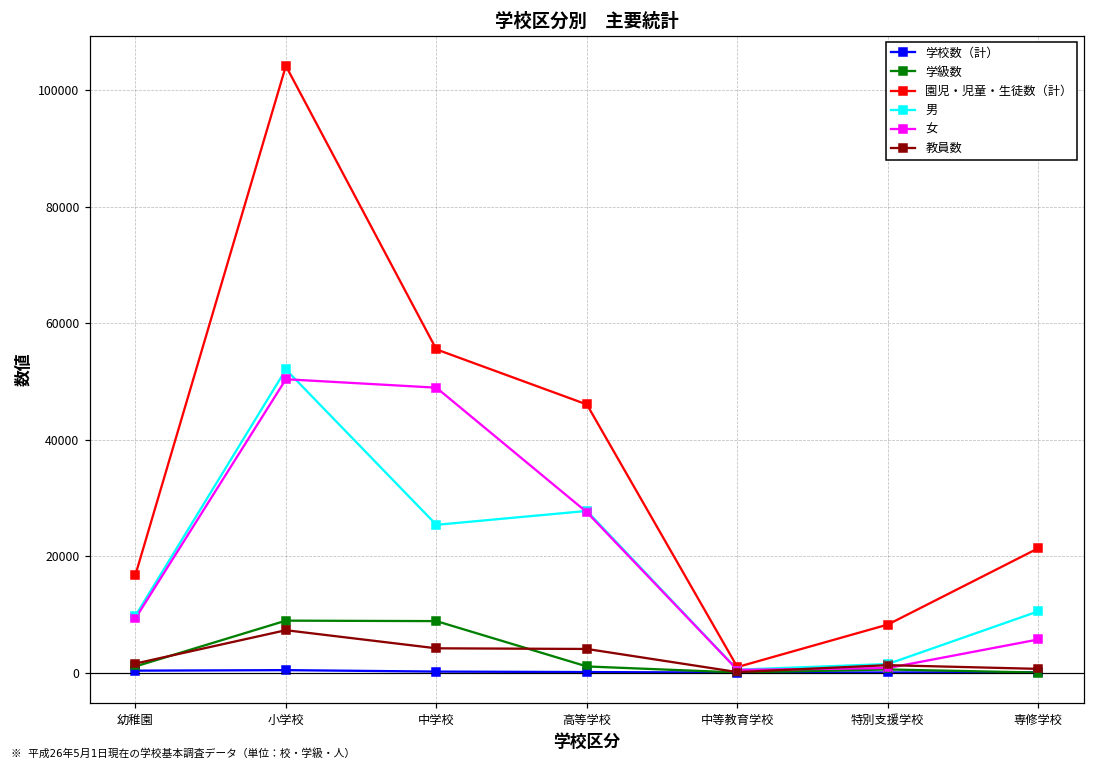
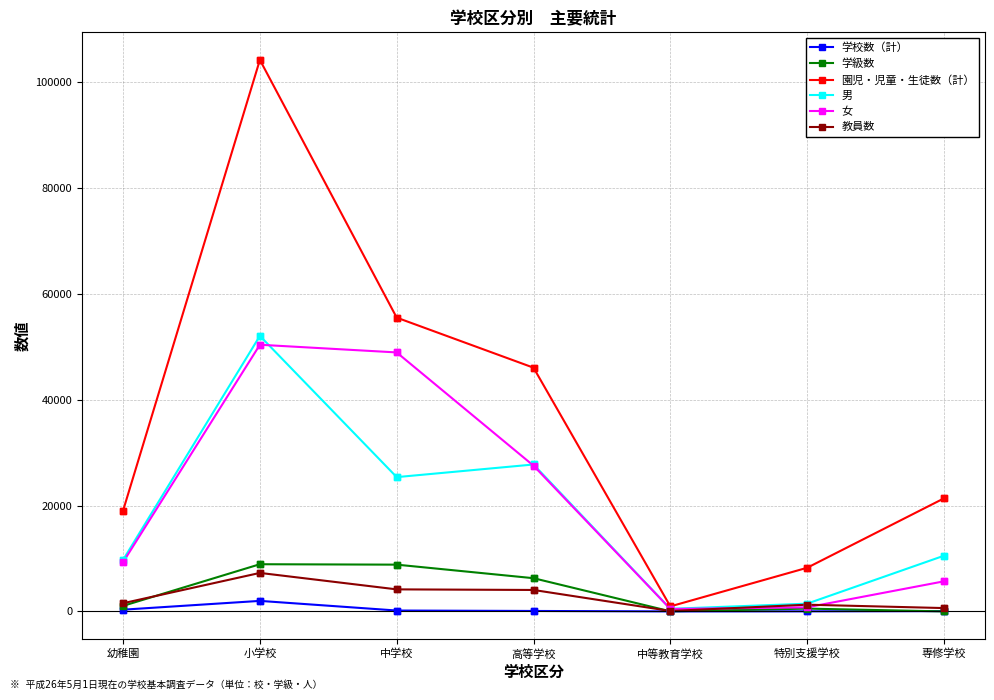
園児・児童・生徒数（計）, 幼稚園: 17000 -> 19000
学校数（計）, 小学校: 0 -> 2000
学級数, 高等学校: 1000 -> 6000
